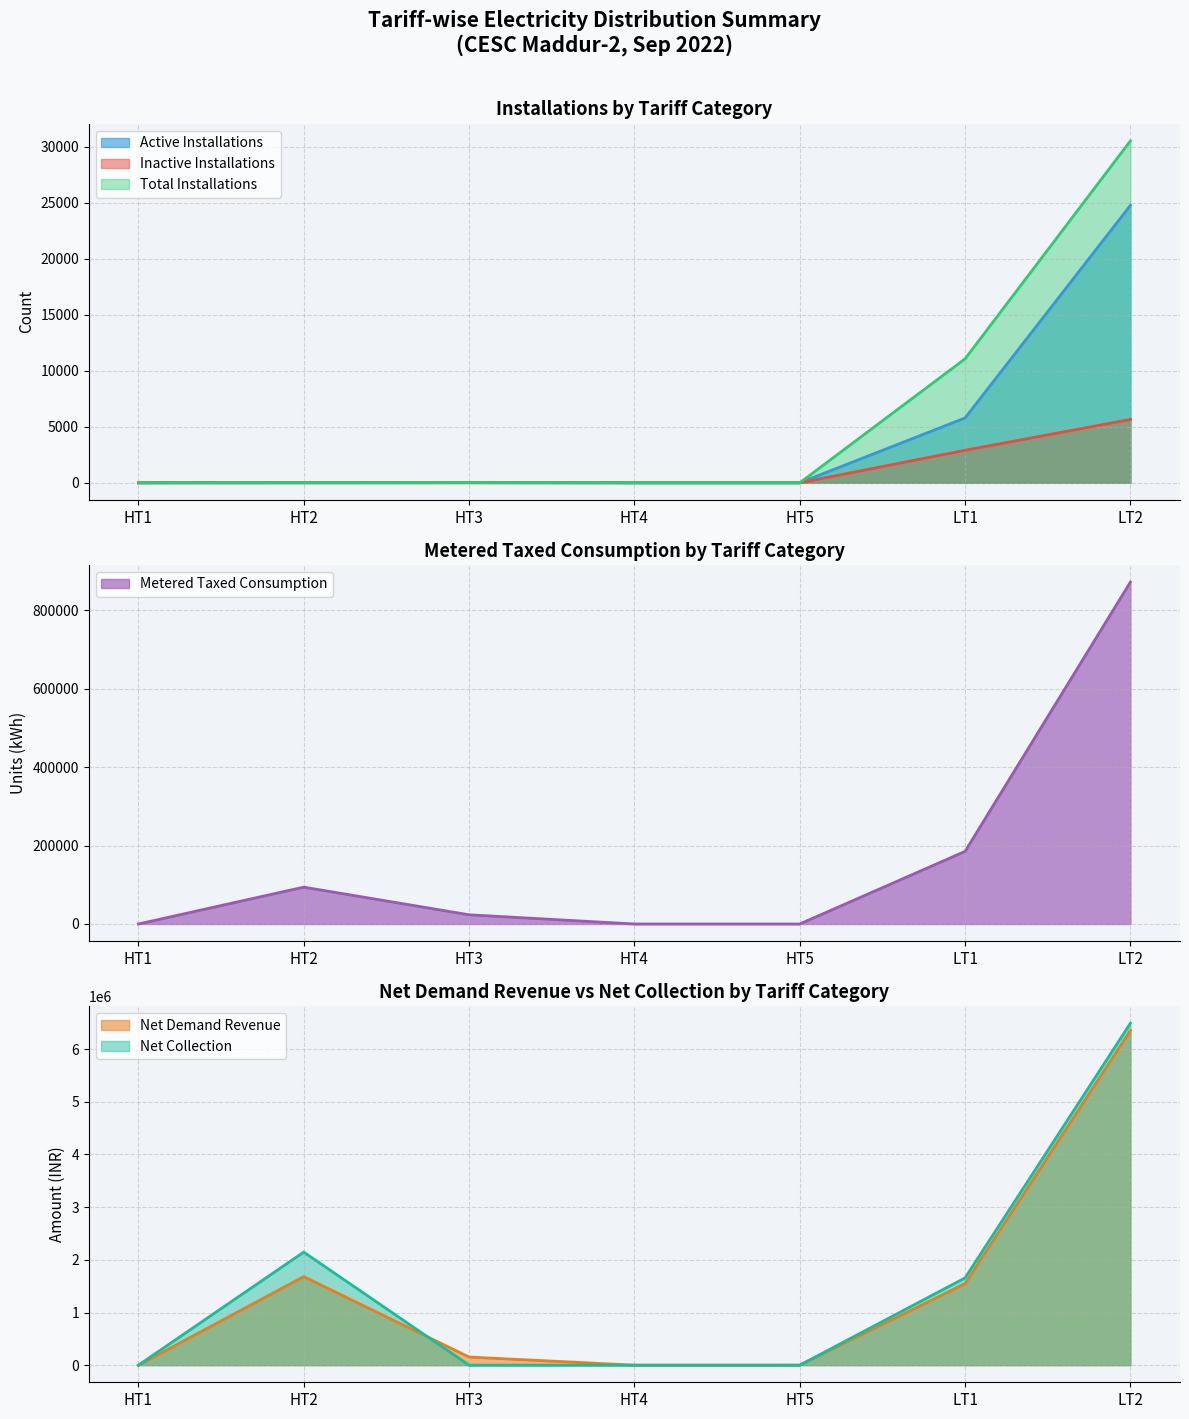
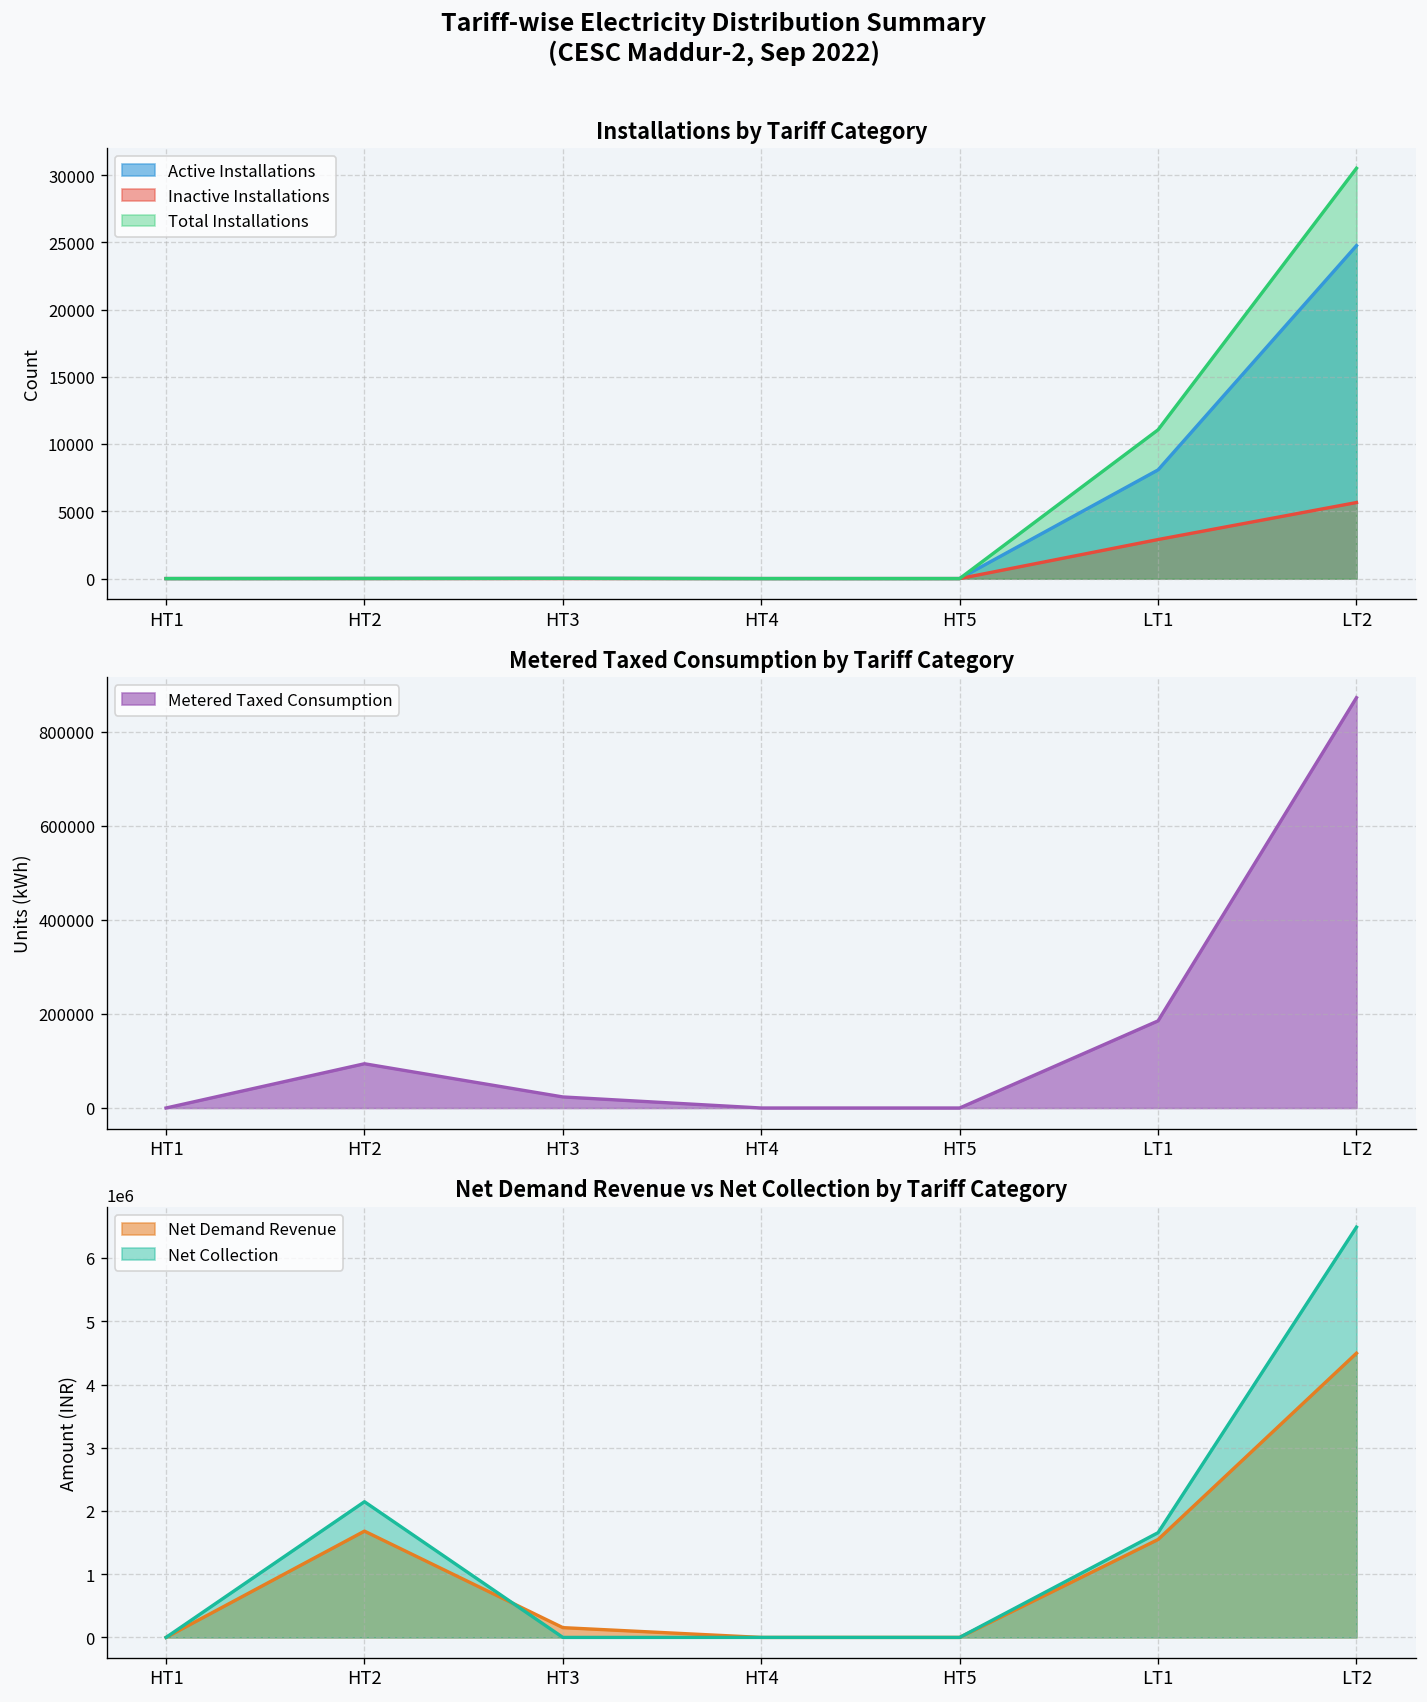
Installations by Tariff Category, Active Installations, LT1: 5800 -> 8100
Net Demand Revenue vs Net Collection by Tariff Category, Net Demand Revenue, LT2: 6400000 -> 4500000
